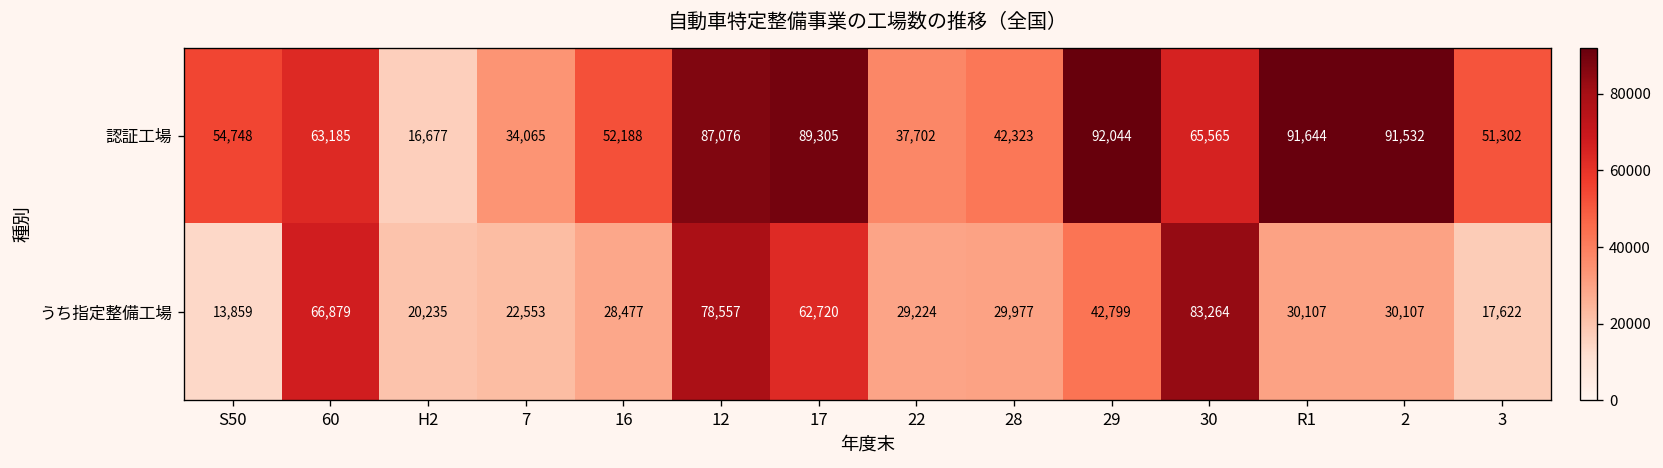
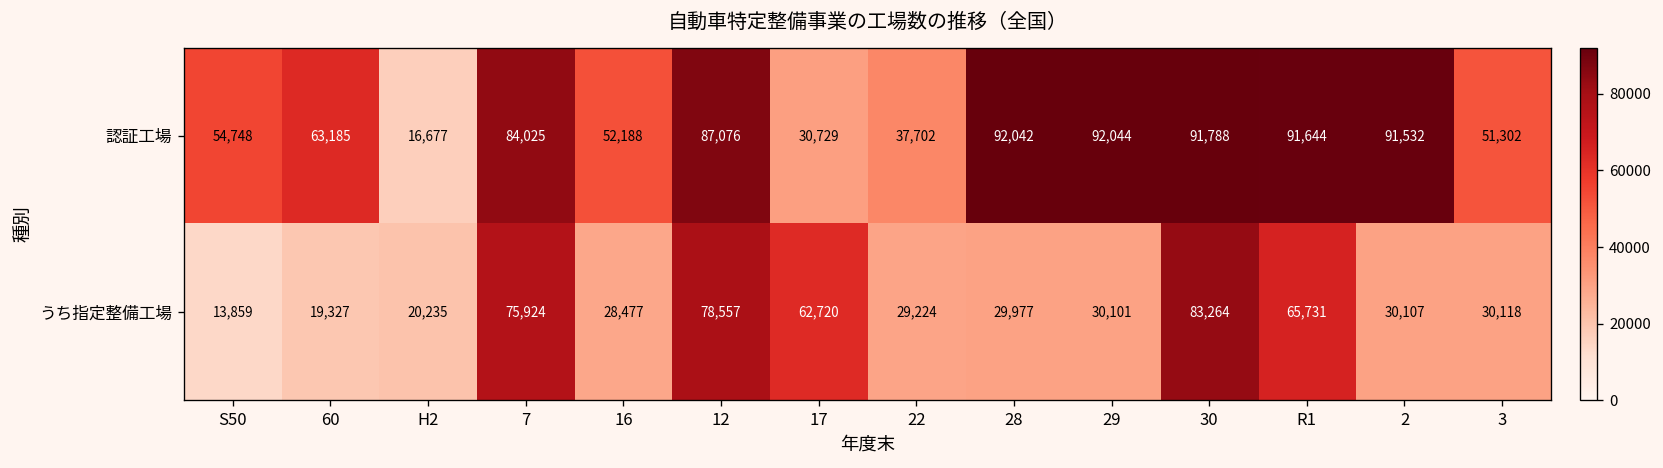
認証工場, 7: 34,065 -> 84,025
認証工場, 17: 89,305 -> 30,729
認証工場, 28: 42,323 -> 92,042
認証工場, 30: 65,565 -> 91,788
うち指定整備工場, 60: 66,879 -> 19,327
うち指定整備工場, 7: 22,553 -> 75,924
うち指定整備工場, 29: 42,799 -> 30,101
うち指定整備工場, R1: 30,107 -> 65,731
うち指定整備工場, 3: 17,622 -> 30,118
